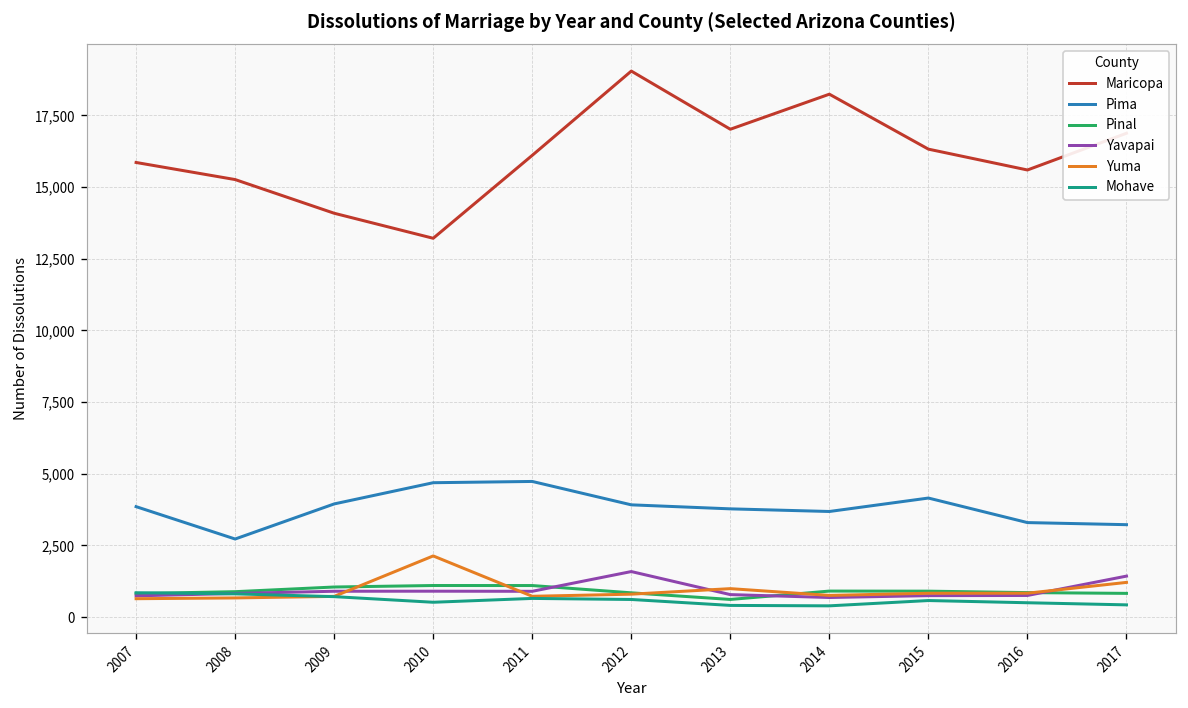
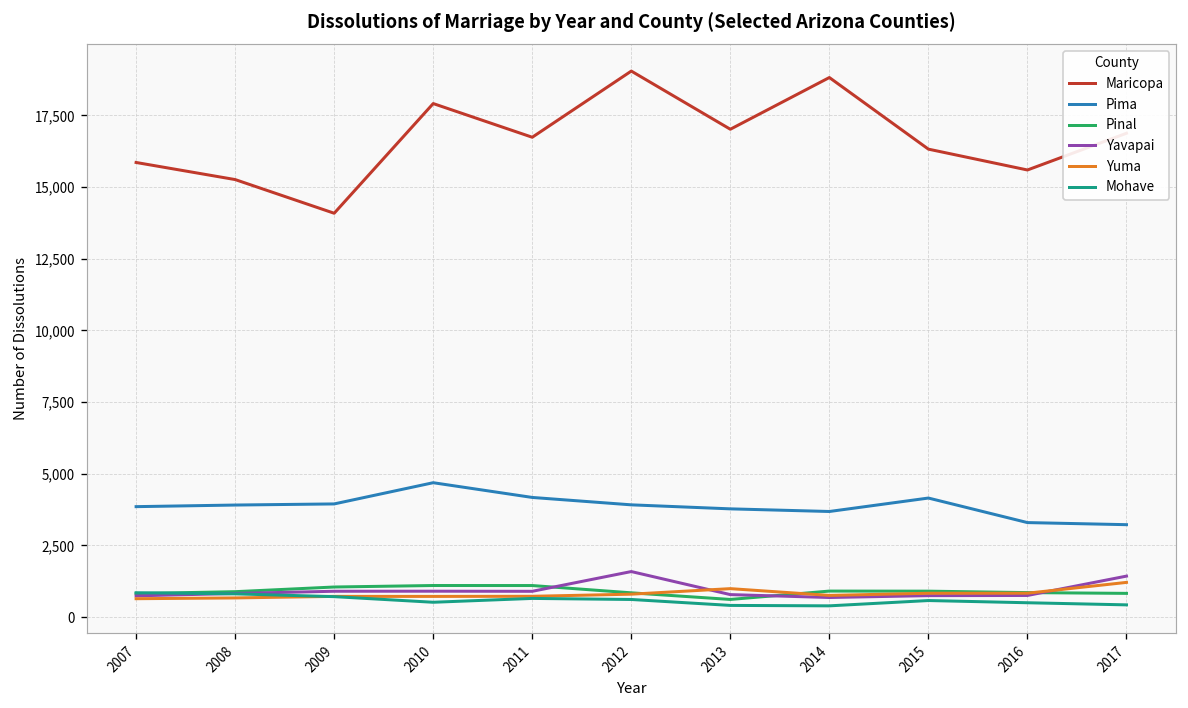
Pima, 2008: 2,700 -> 3,900
Maricopa, 2010: 13,200 -> 17,900
Yuma, 2010: 2,100 -> 700
Maricopa, 2011: 16,100 -> 16,700
Pima, 2011: 4,700 -> 4,200
Maricopa, 2014: 18,200 -> 18,800
